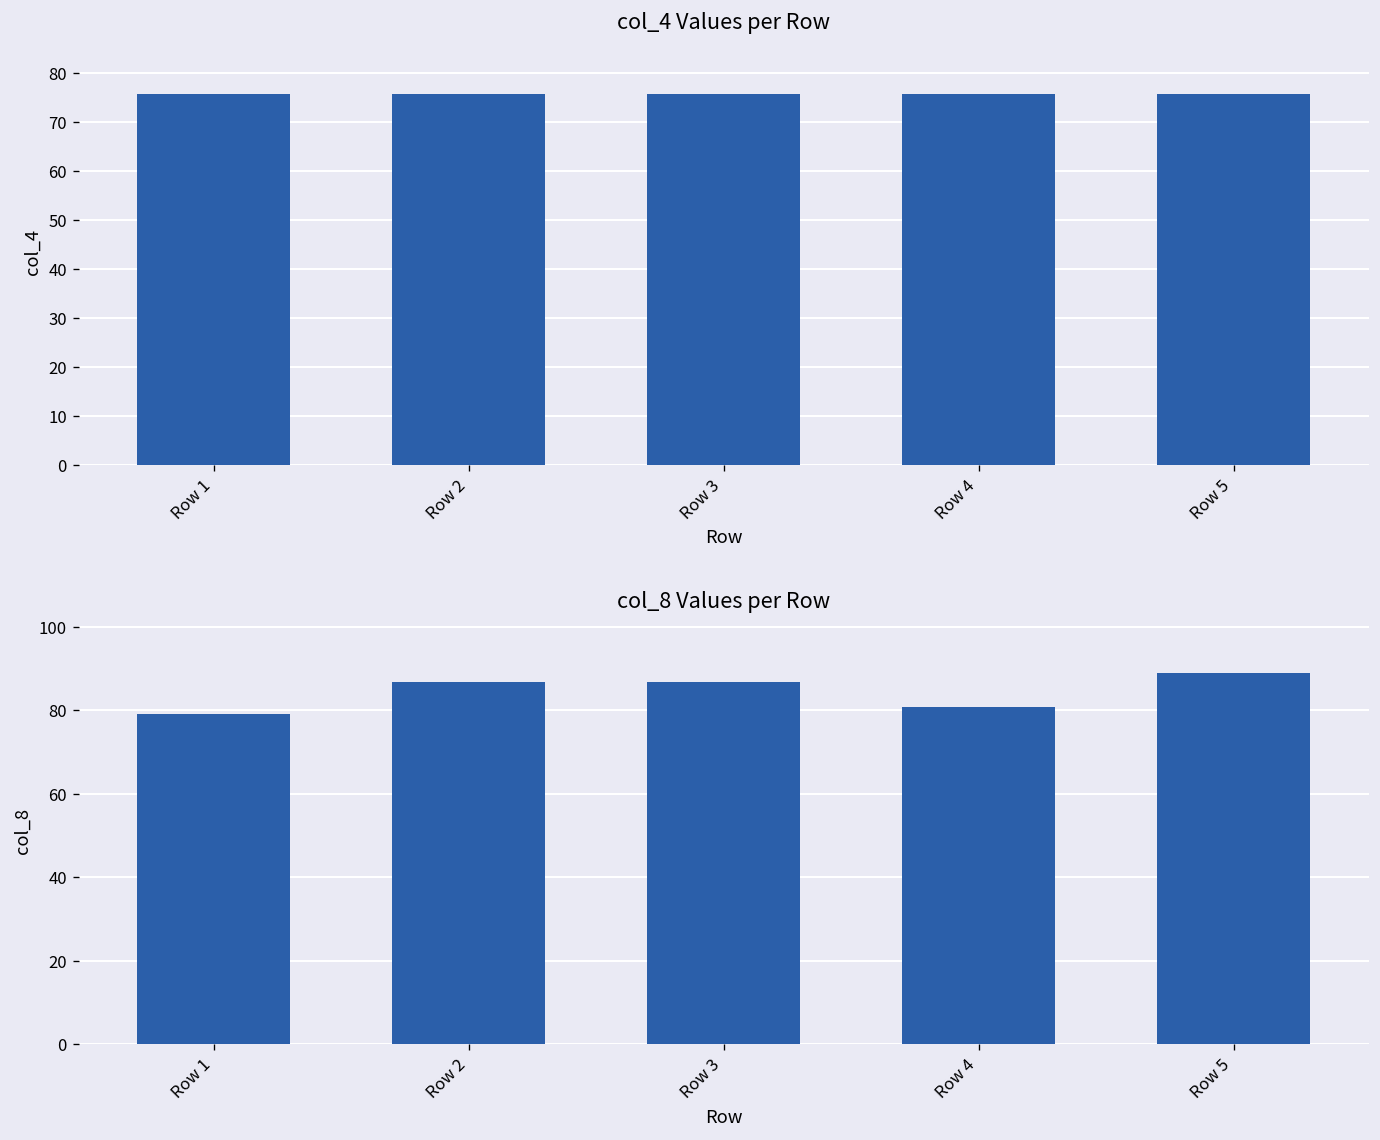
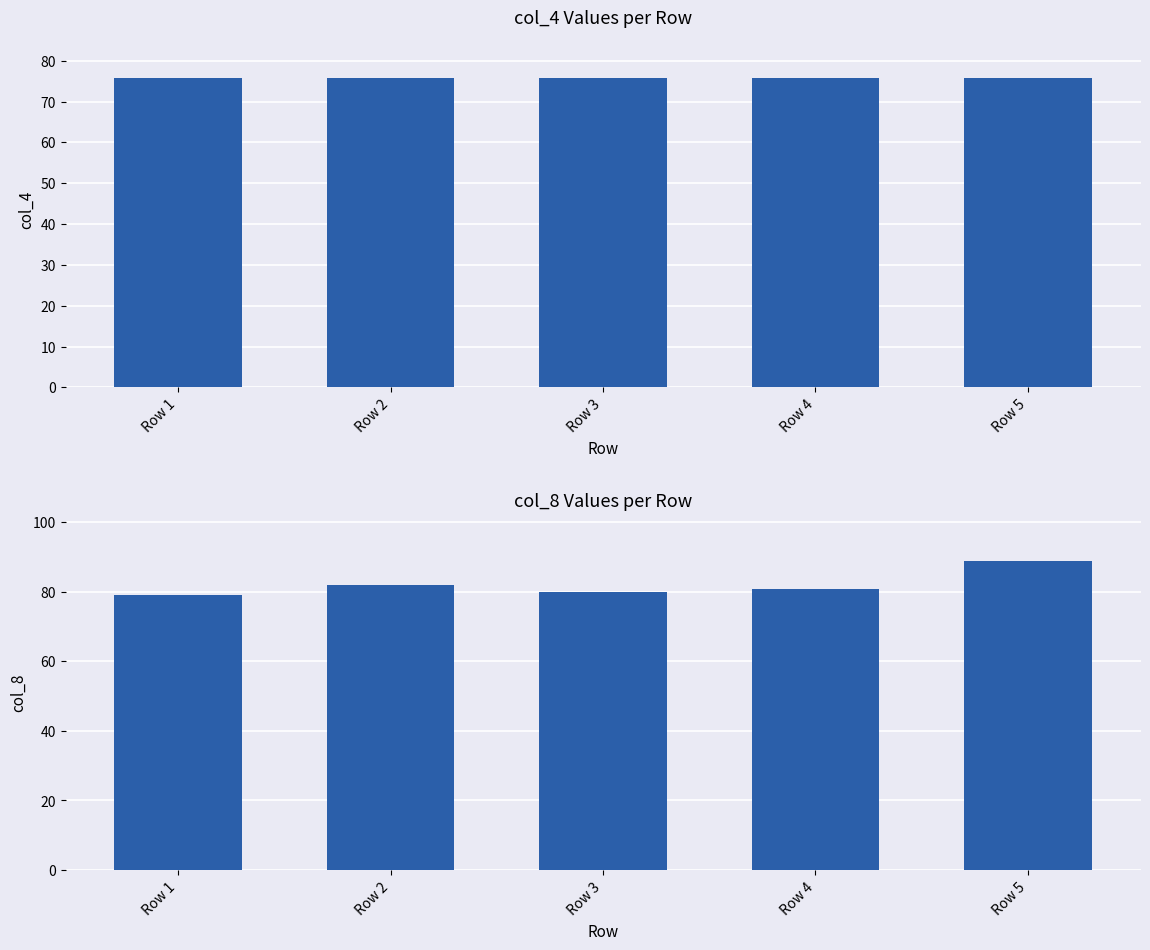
col_8 Values per Row, Row 2: 87 -> 82
col_8 Values per Row, Row 3: 87 -> 80
